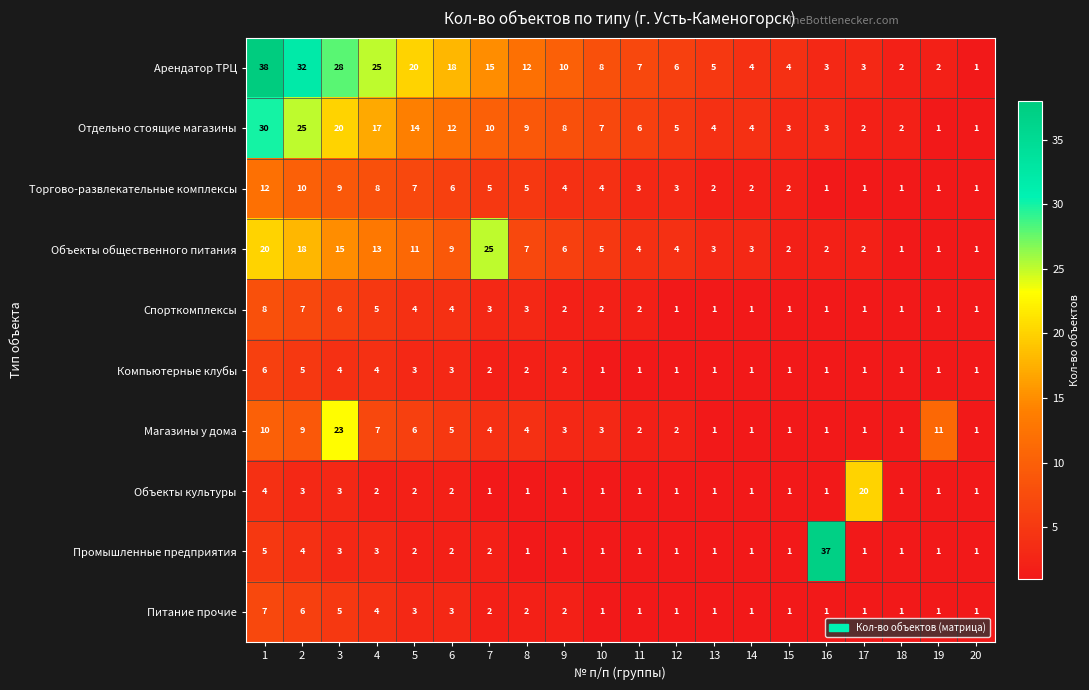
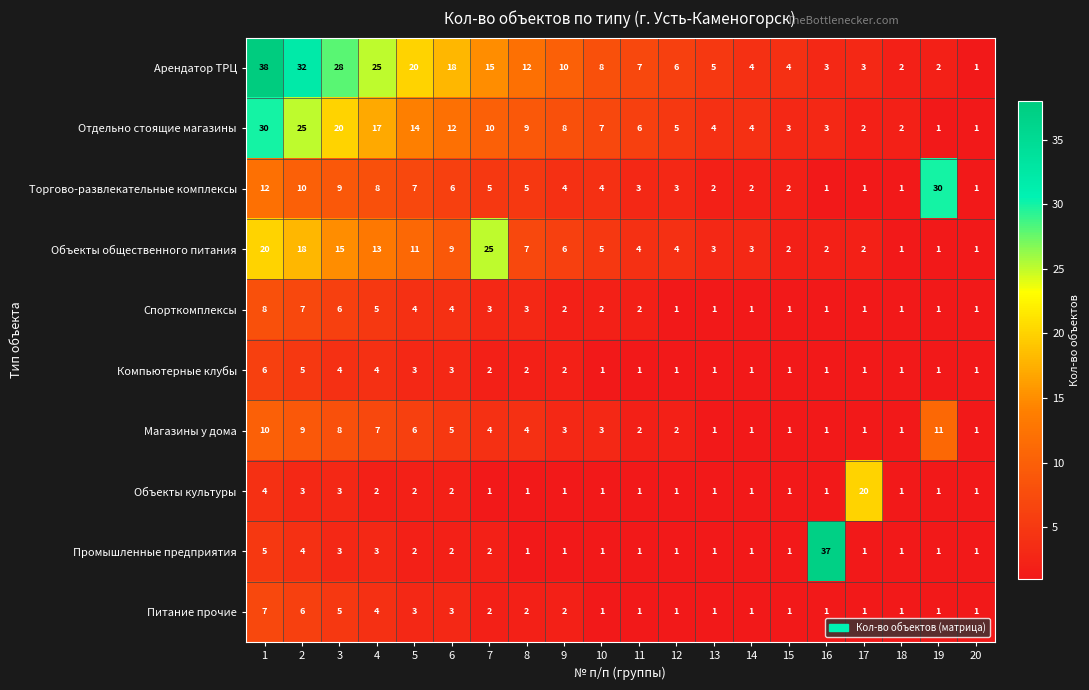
Торгово-развлекательные комплексы, 19: 1 -> 30
Магазины у дома, 3: 23 -> 8
